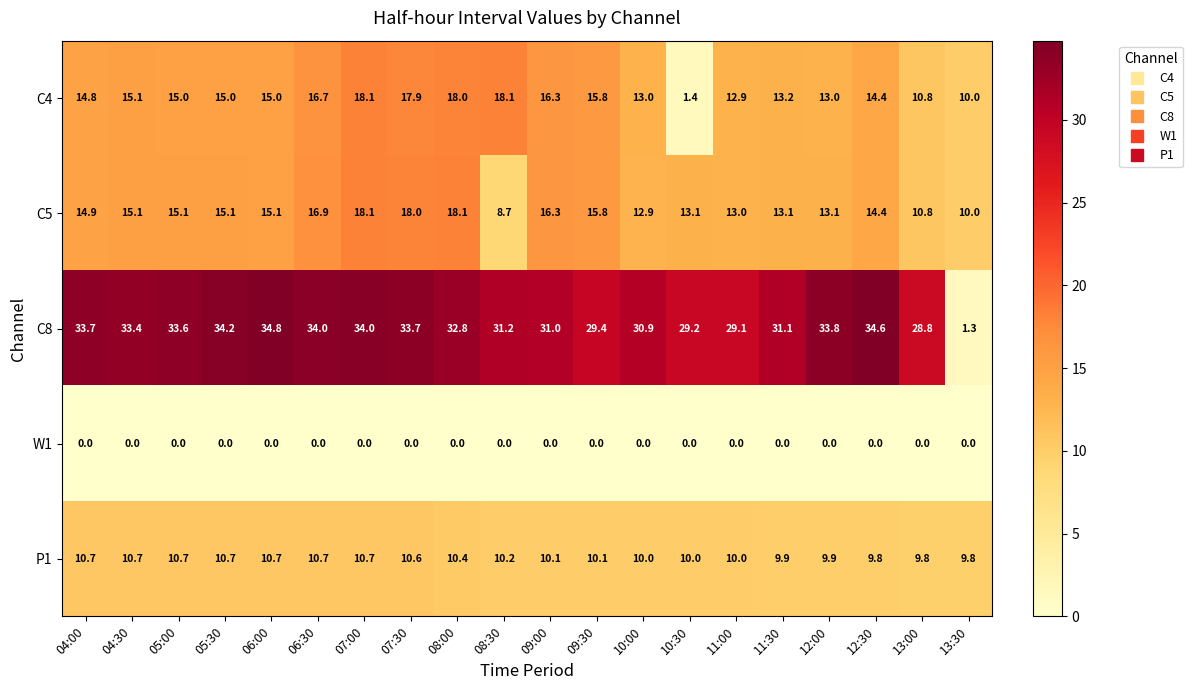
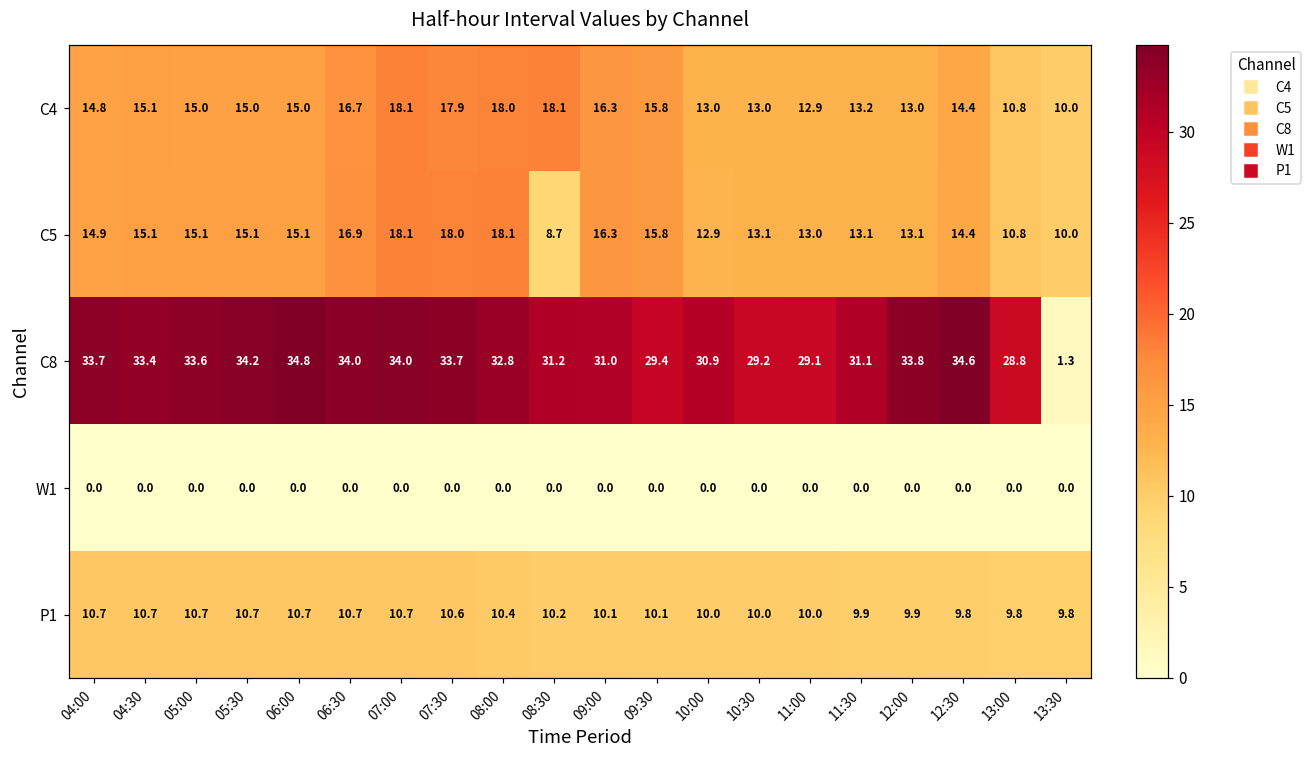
C4, 10:30: 1.4 -> 13.0
